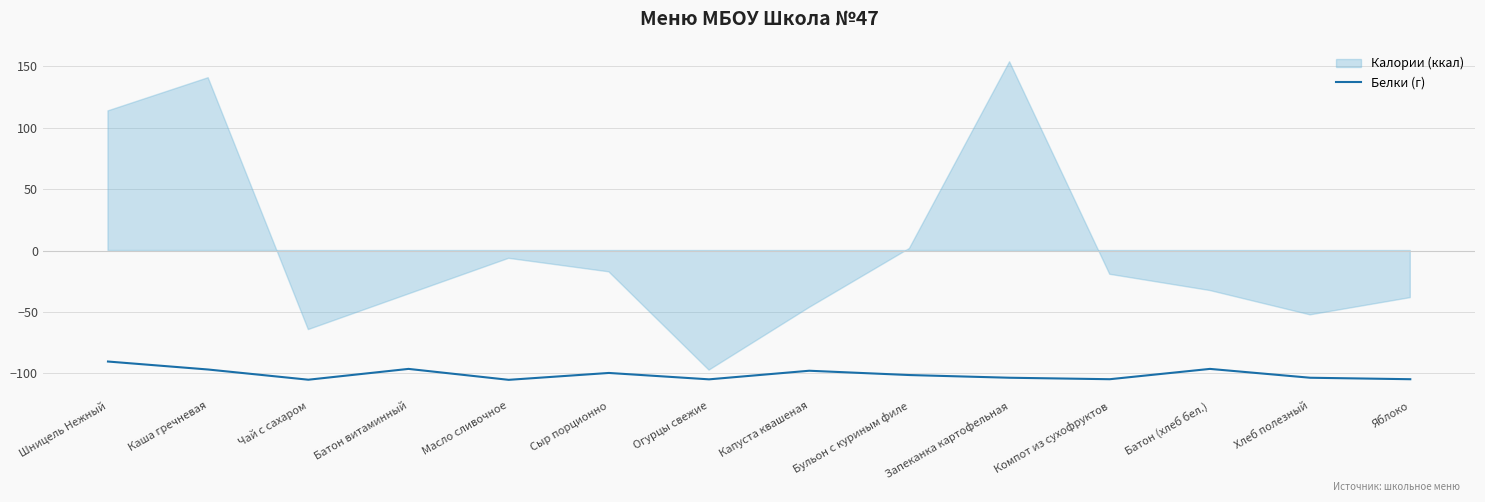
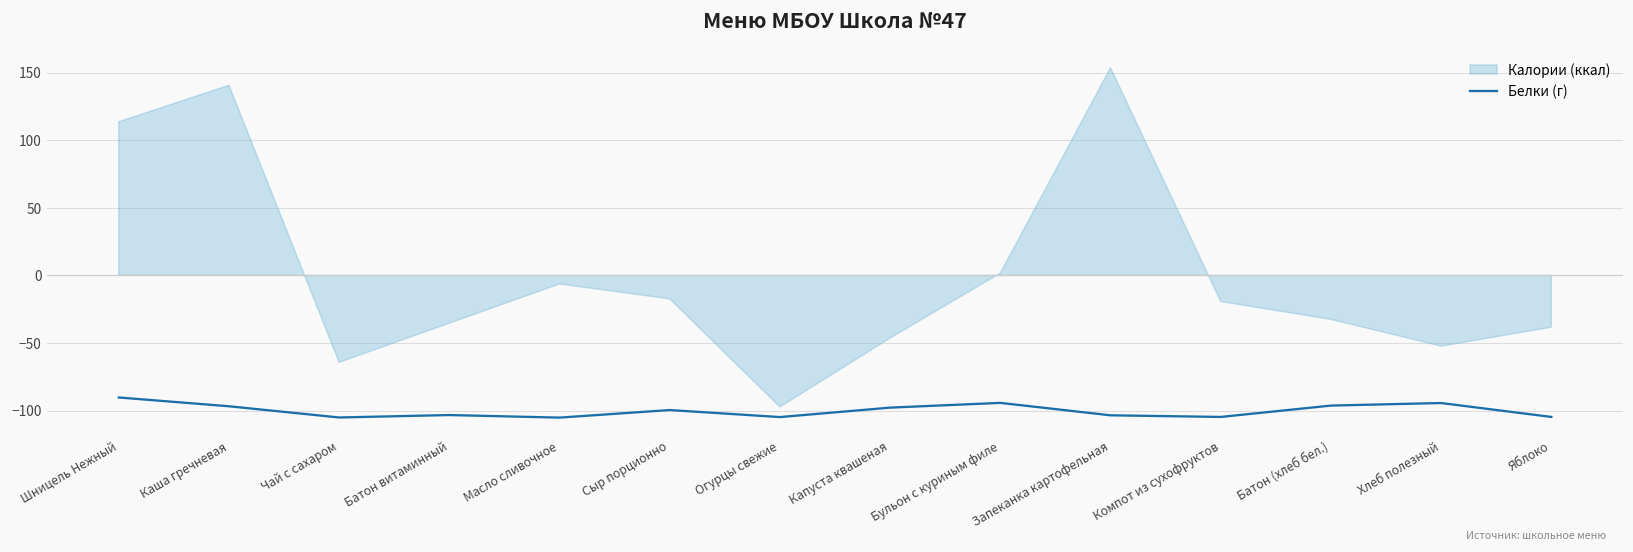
Батон витаминный: -96 -> -103
Бульон с куриным филе: -101 -> -94
Хлеб полезный: -104 -> -94
